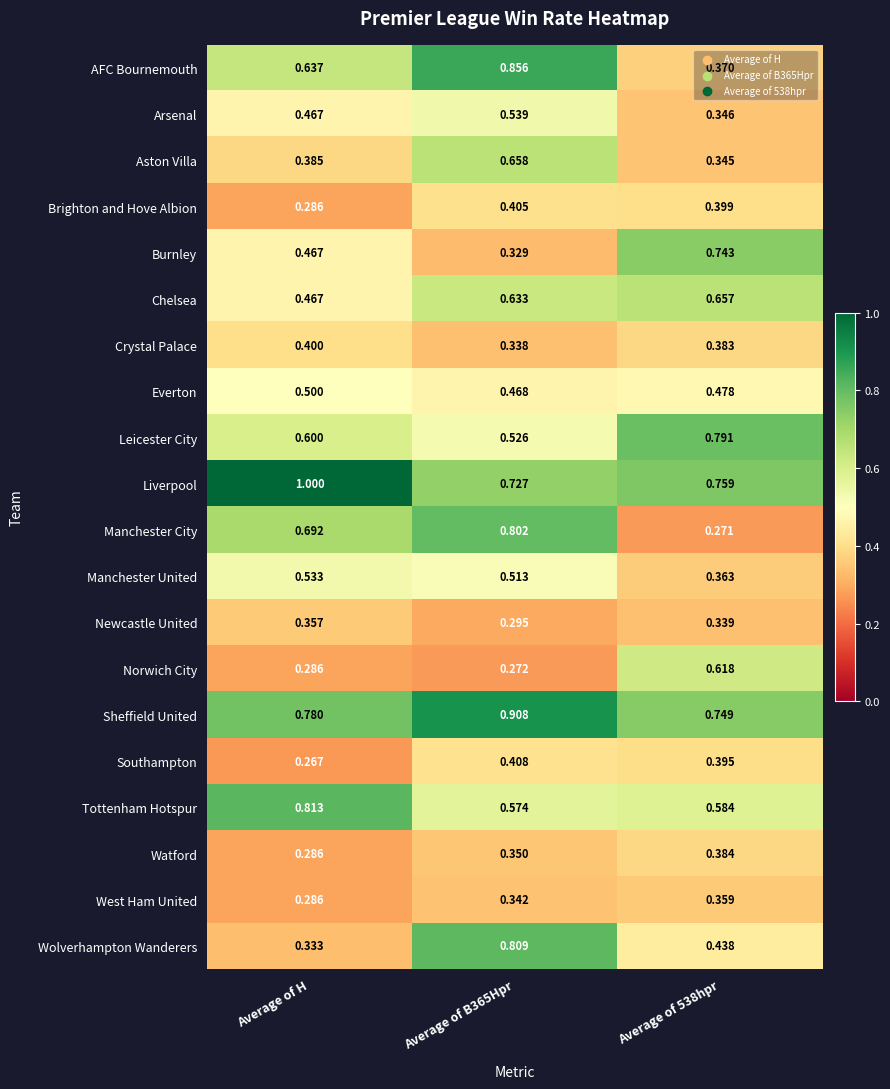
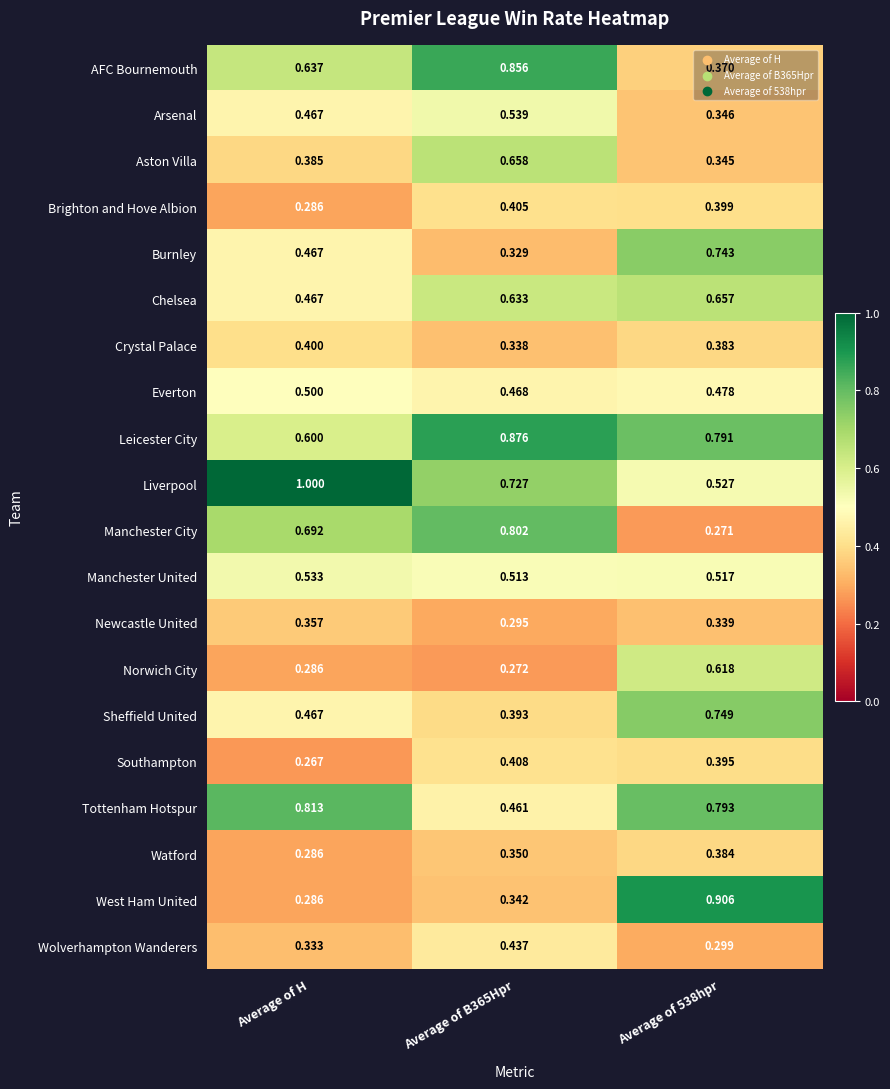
Leicester City, Average of B365Hpr: 0.526 -> 0.876
Liverpool, Average of 538hpr: 0.759 -> 0.527
Manchester United, Average of 538hpr: 0.363 -> 0.517
Sheffield United, Average of H: 0.780 -> 0.467
Sheffield United, Average of B365Hpr: 0.908 -> 0.393
Tottenham Hotspur, Average of B365Hpr: 0.574 -> 0.461
Tottenham Hotspur, Average of 538hpr: 0.584 -> 0.793
West Ham United, Average of 538hpr: 0.359 -> 0.906
Wolverhampton Wanderers, Average of B365Hpr: 0.809 -> 0.437
Wolverhampton Wanderers, Average of 538hpr: 0.438 -> 0.299
